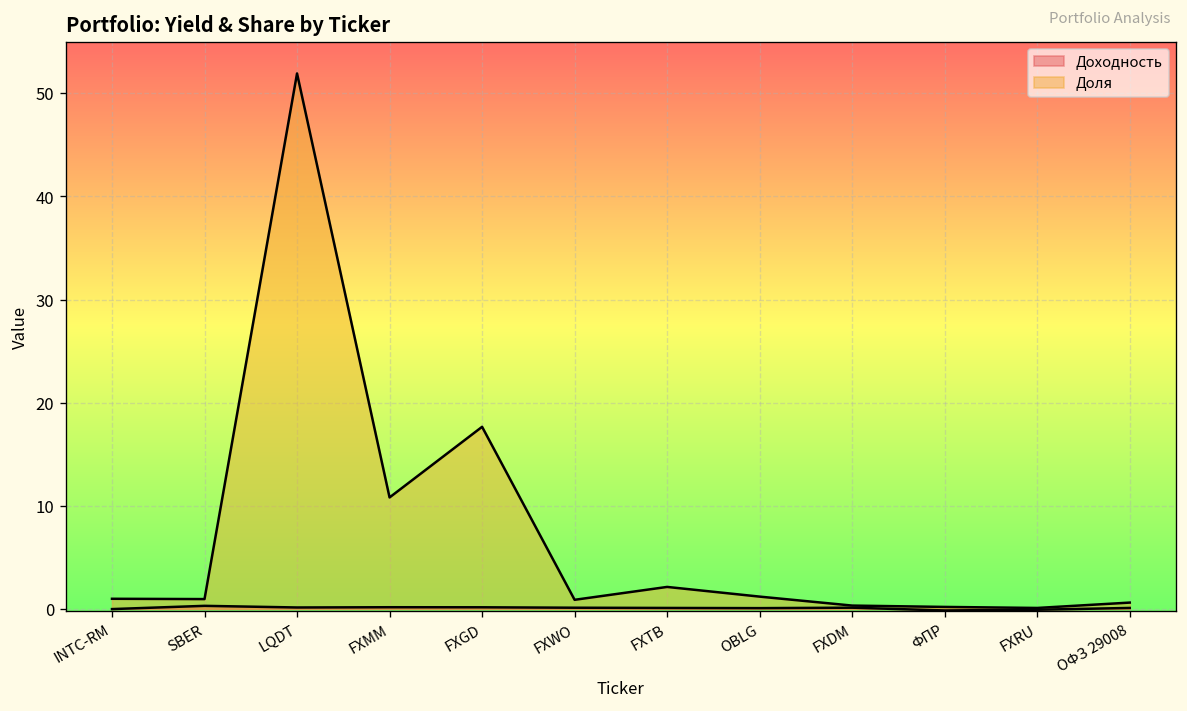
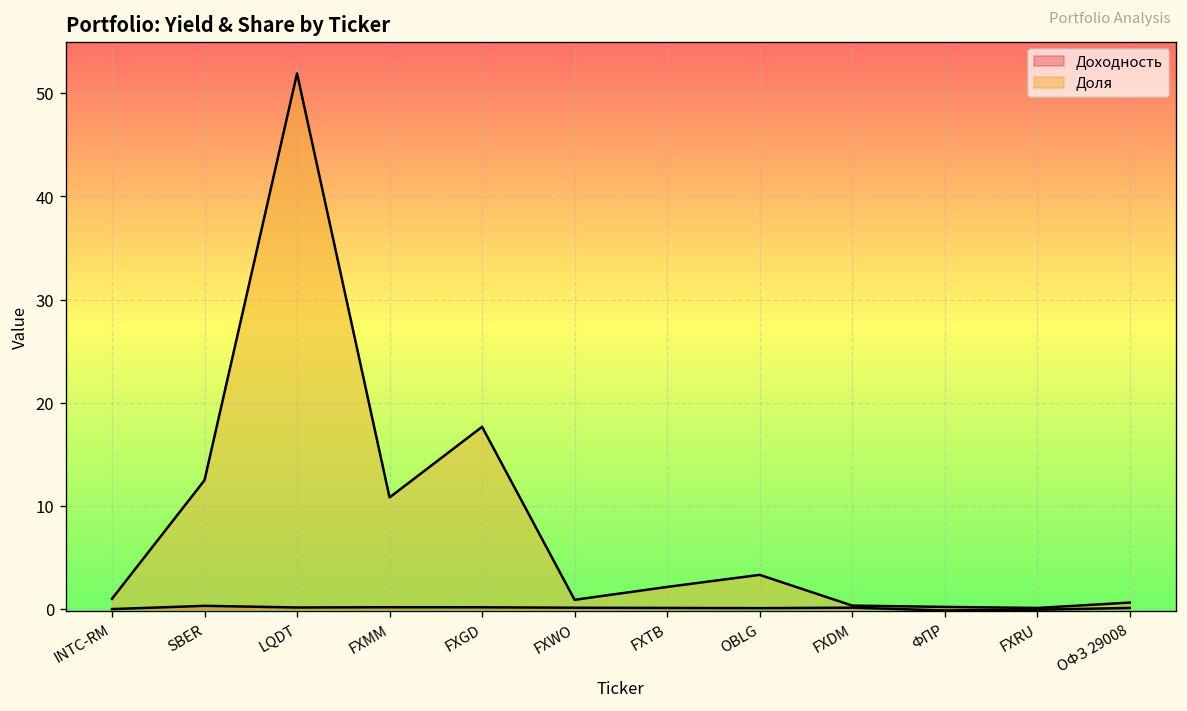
Доля, SBER: 1 -> 12
Доля, OBLG: 1 -> 3
